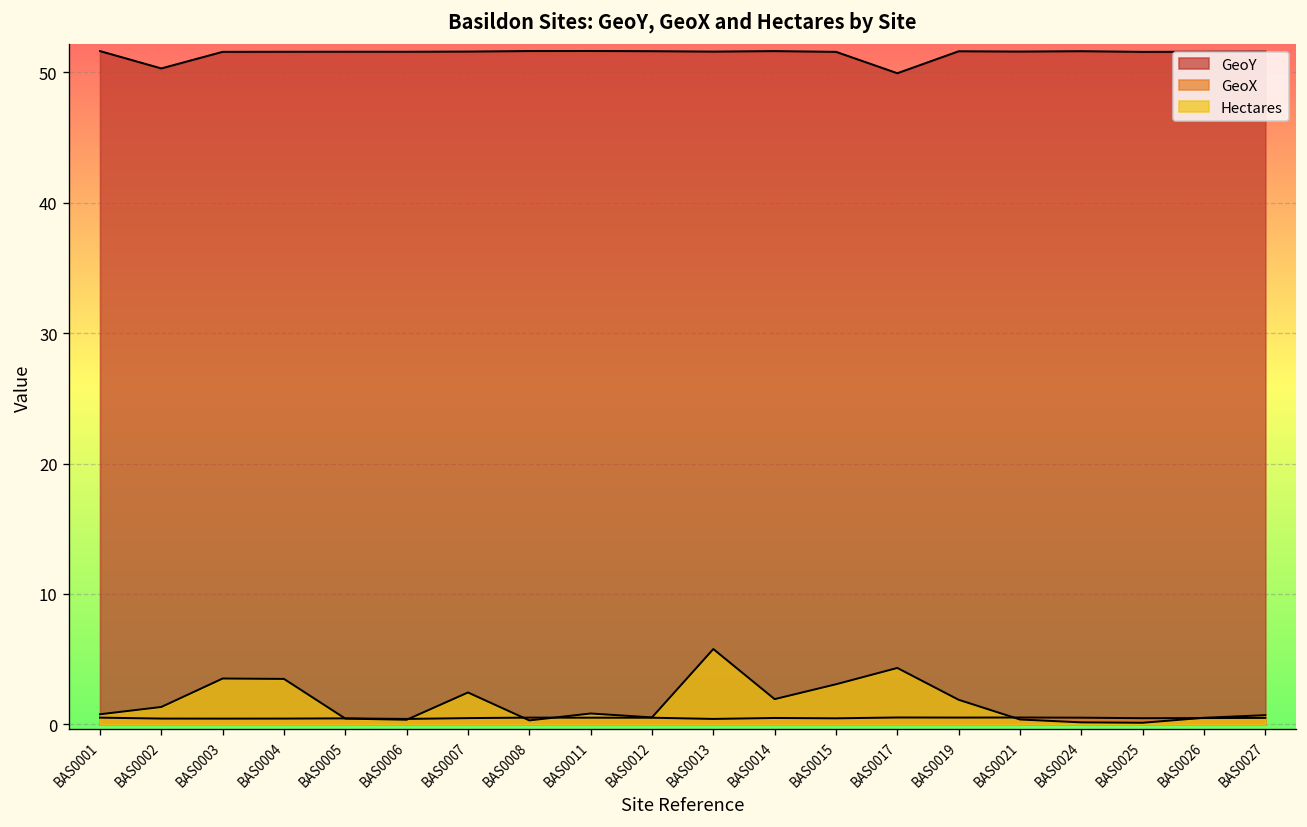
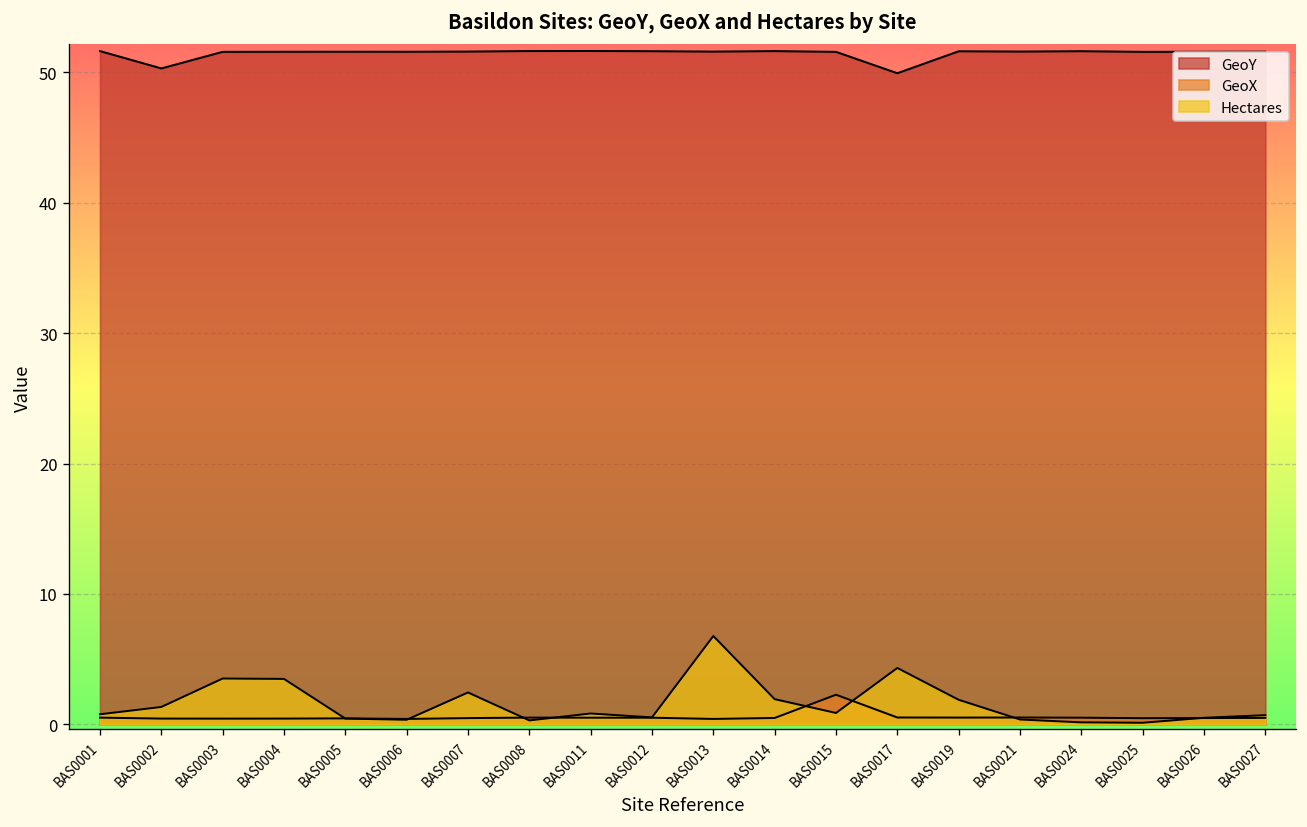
Hectares, BAS0013: 5.8 -> 6.8
GeoX, BAS0015: 0.5 -> 2.3
Hectares, BAS0015: 3.1 -> 0.9
